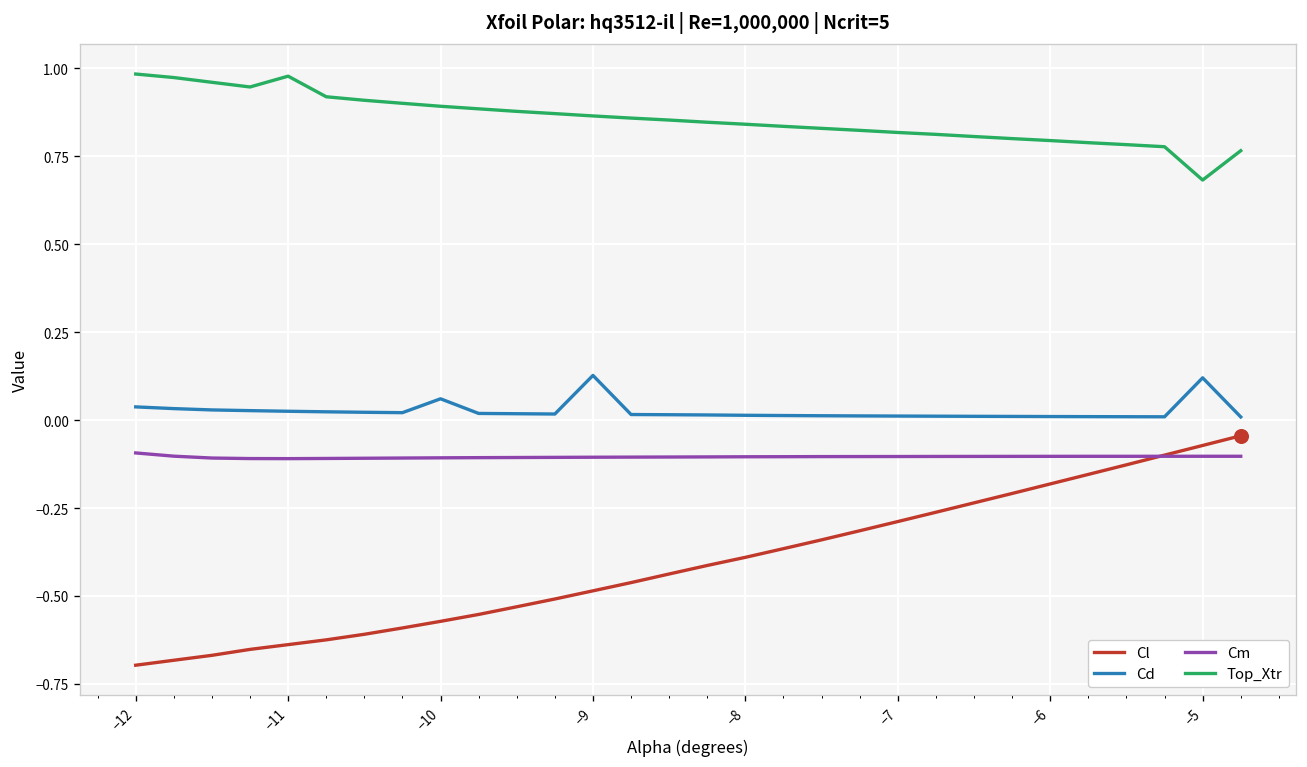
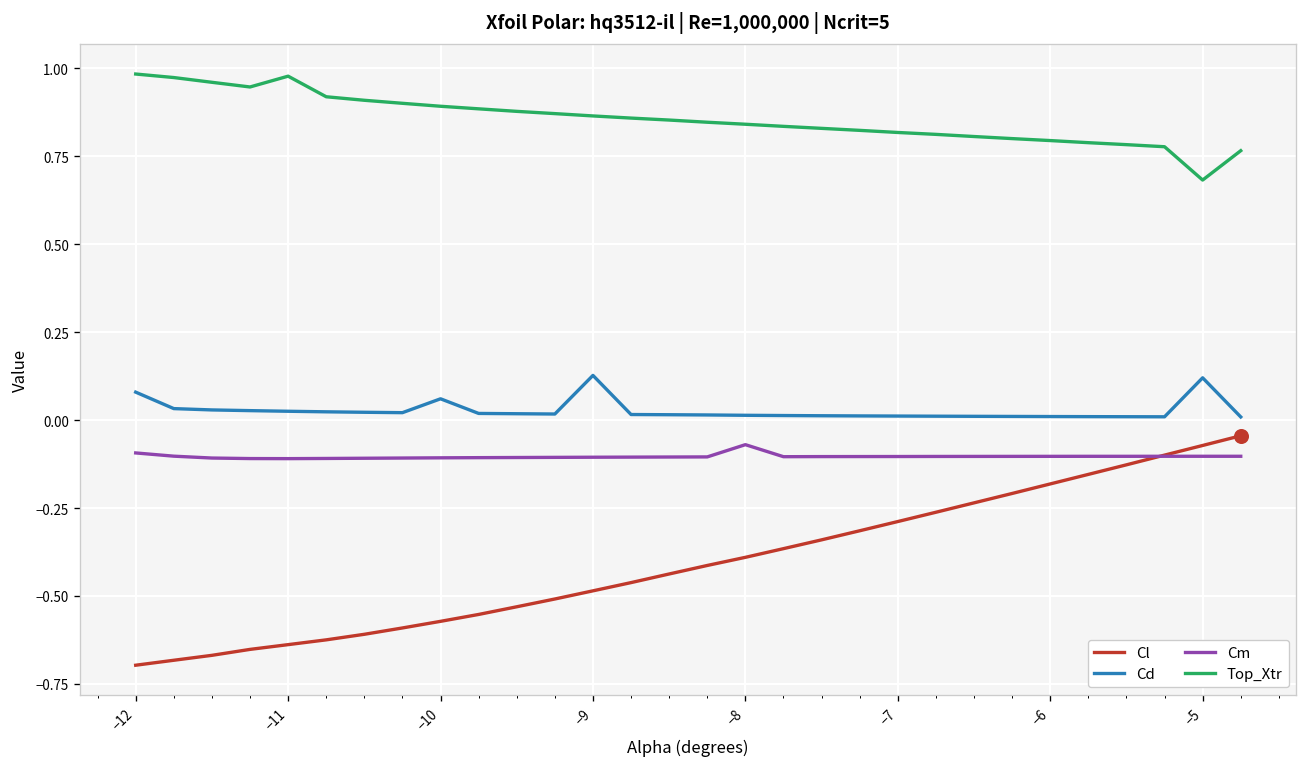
Cd, −12: 0.04 -> 0.08
Cm, −8: -0.10 -> -0.07
